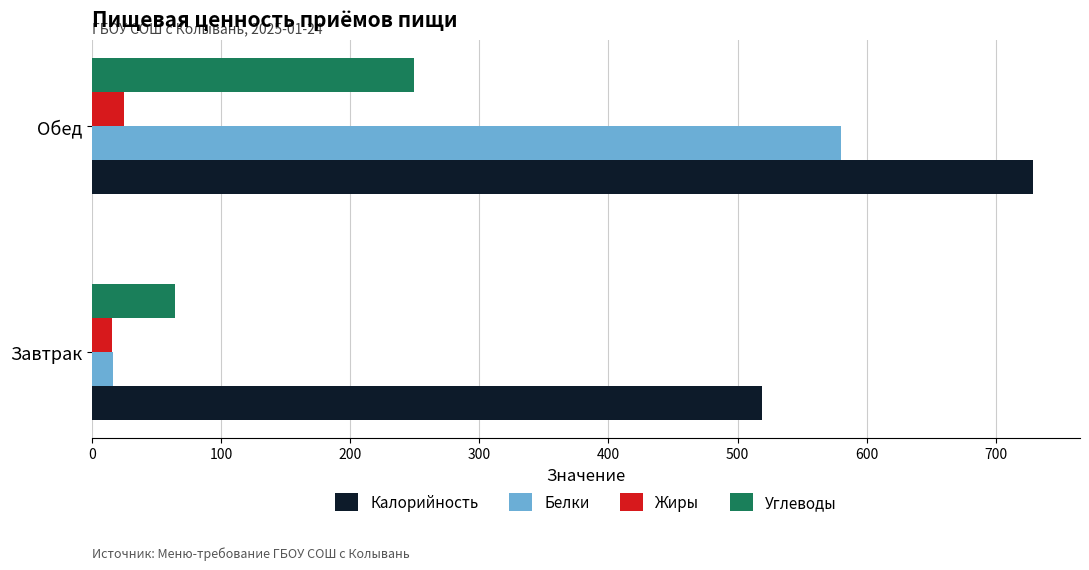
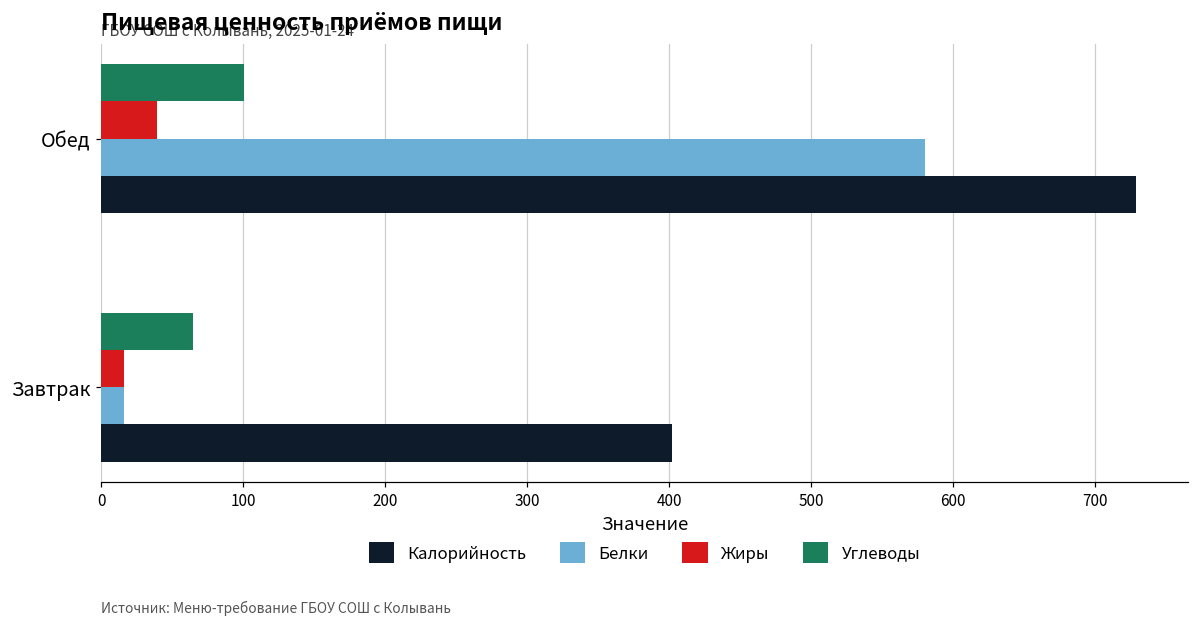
Углеводы, Обед: 250 -> 101
Жиры, Обед: 24 -> 40
Калорийность, Завтрак: 519 -> 402
